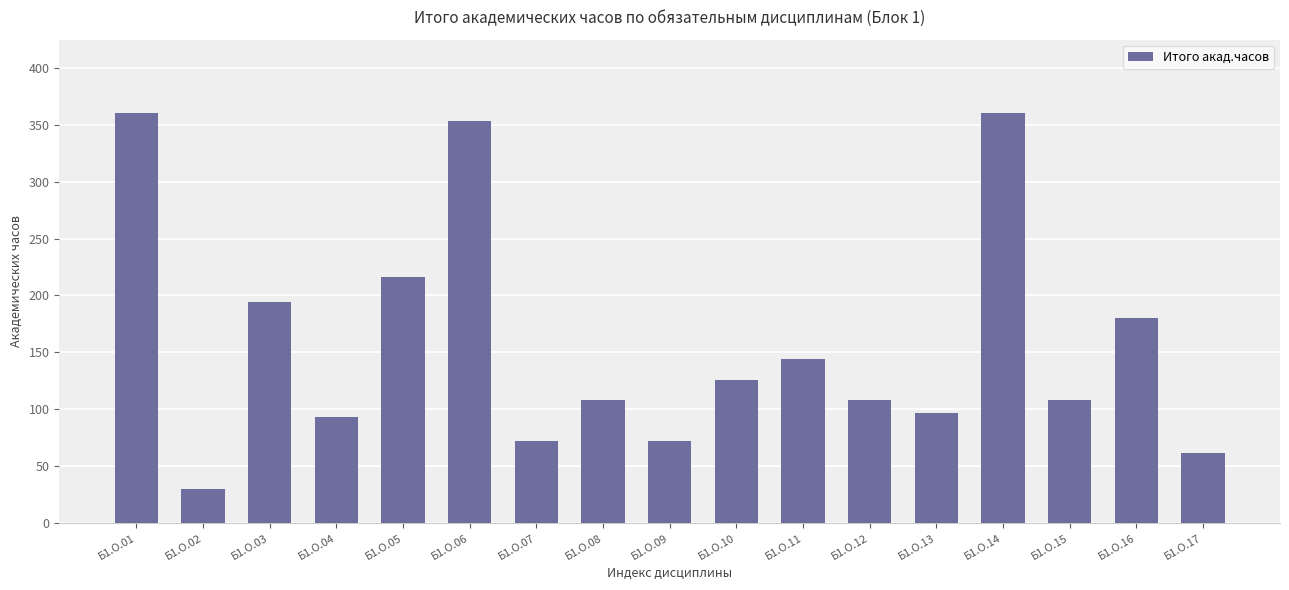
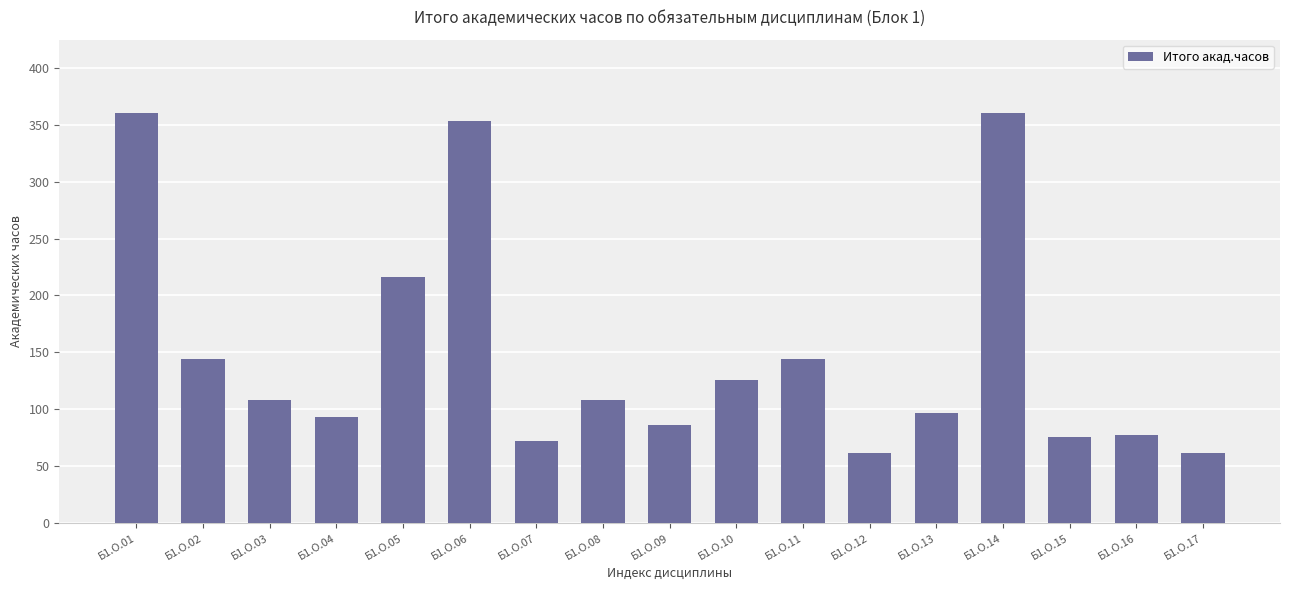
Б1.О.02: 30 -> 144
Б1.О.03: 194 -> 108
Б1.О.09: 72 -> 86
Б1.О.12: 108 -> 62
Б1.О.15: 108 -> 76
Б1.О.16: 180 -> 77
